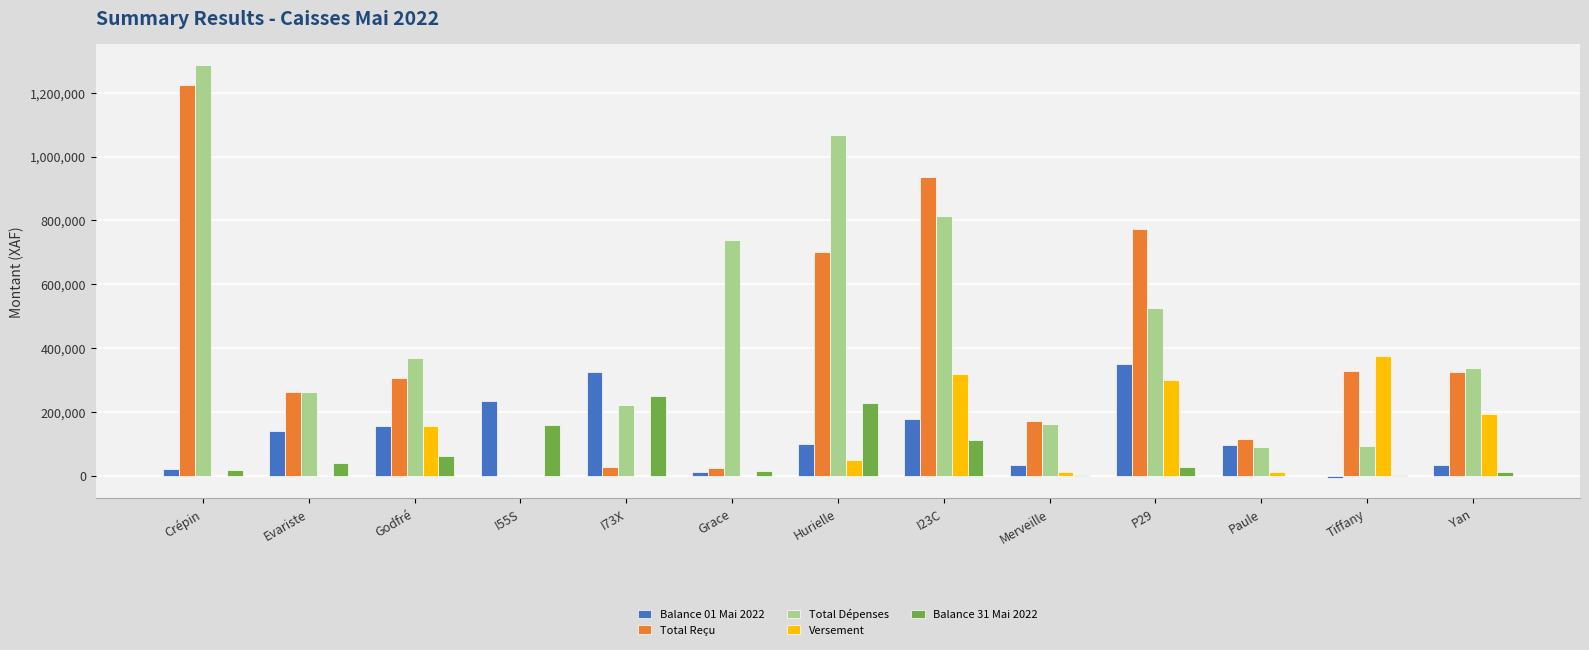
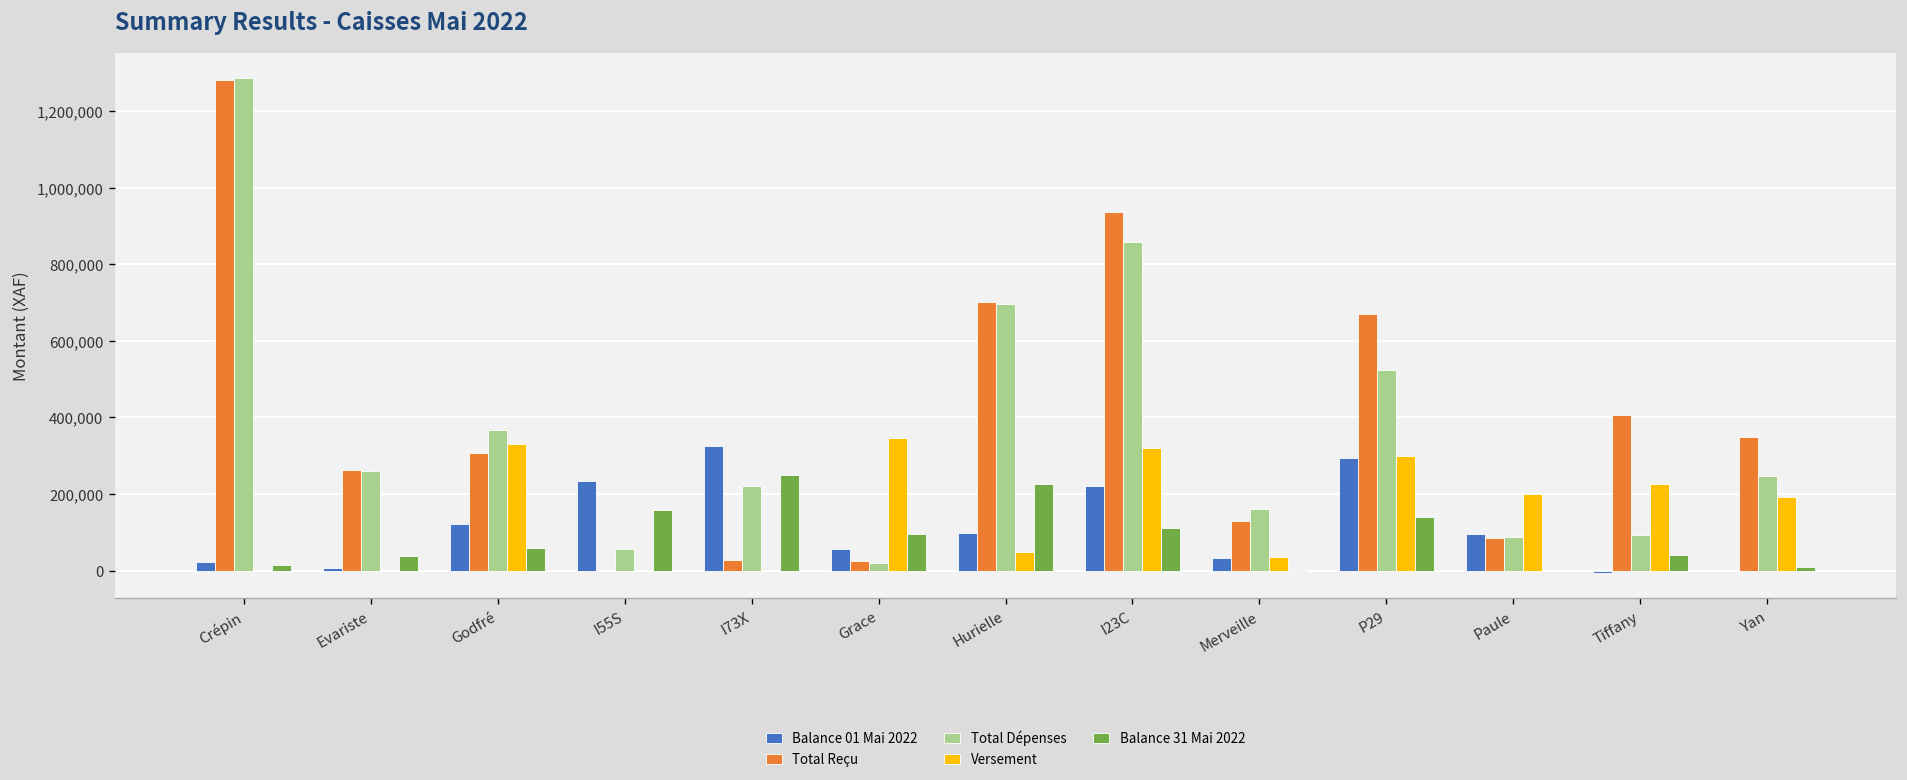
Total Reçu, Crépin: 1,220,000 -> 1,280,000
Balance 01 Mai 2022, Evariste: 140,000 -> 10,000
Balance 01 Mai 2022, Godfré: 160,000 -> 120,000
Versement, Godfré: 150,000 -> 330,000
Total Dépenses, I55S: 0 -> 60,000
Balance 01 Mai 2022, Grace: 10,000 -> 60,000
Total Dépenses, Grace: 740,000 -> 20,000
Versement, Grace: 0 -> 350,000
Balance 31 Mai 2022, Grace: 10,000 -> 100,000
Total Dépenses, Hurielle: 1,070,000 -> 700,000
Balance 01 Mai 2022, I23C: 180,000 -> 220,000
Total Dépenses, I23C: 810,000 -> 860,000
Total Reçu, Merveille: 170,000 -> 130,000
Versement, Merveille: 10,000 -> 40,000
Balance 01 Mai 2022, P29: 350,000 -> 290,000
Total Reçu, P29: 770,000 -> 670,000
Balance 31 Mai 2022, P29: 30,000 -> 140,000
Total Reçu, Paule: 110,000 -> 90,000
Versement, Paule: 10,000 -> 200,000
Total Reçu, Tiffany: 330,000 -> 410,000
Versement, Tiffany: 380,000 -> 230,000
Balance 31 Mai 2022, Tiffany: 0 -> 40,000
Balance 01 Mai 2022, Yan: 30,000 -> 0
Total Reçu, Yan: 320,000 -> 350,000
Total Dépenses, Yan: 340,000 -> 250,000
